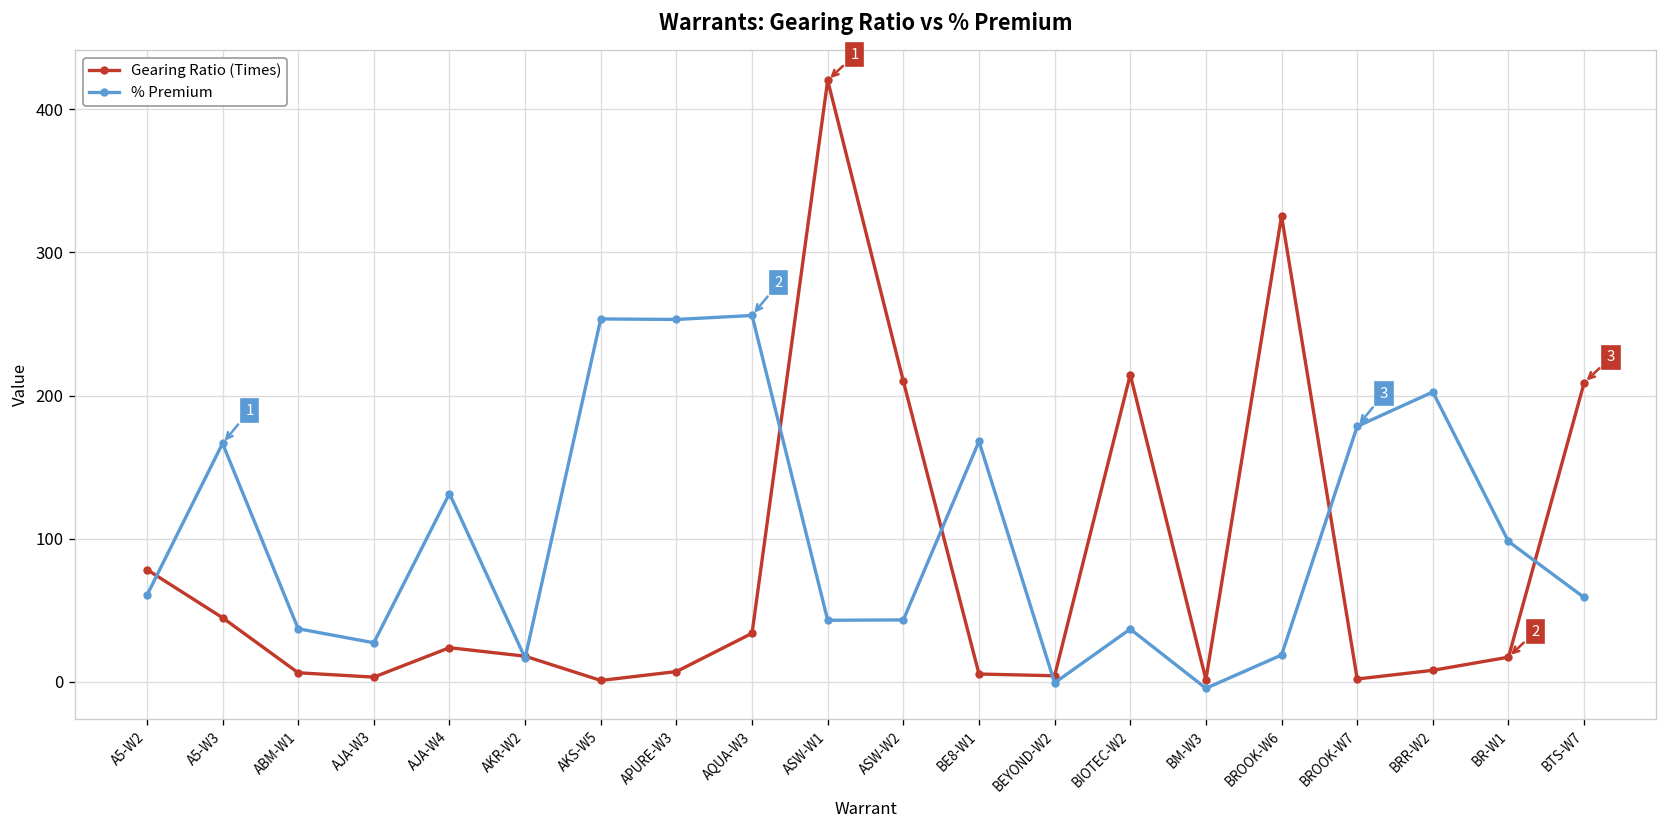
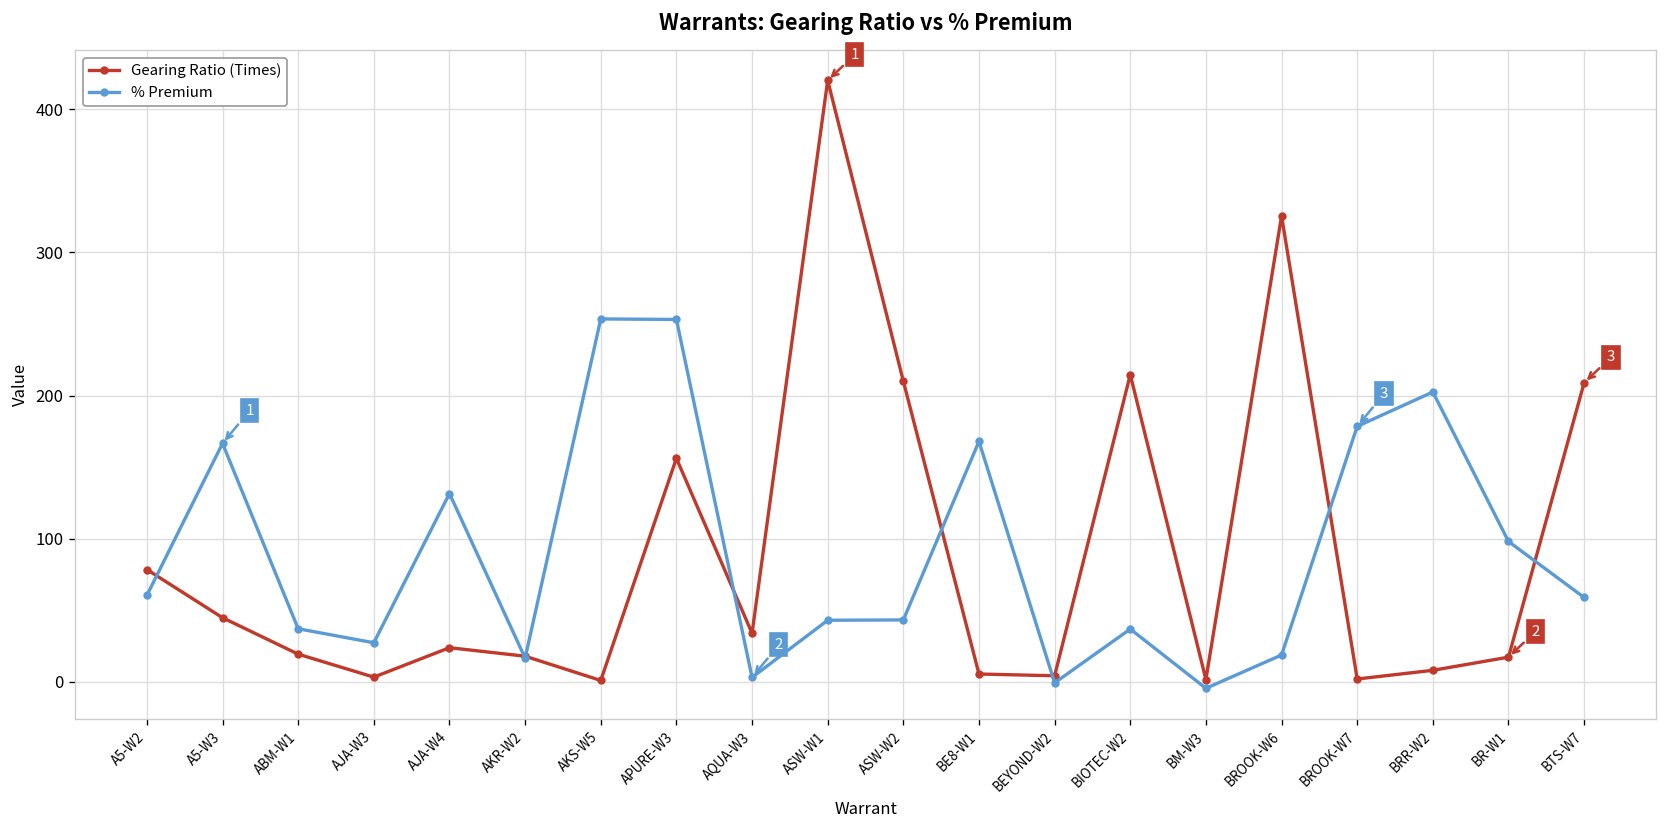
Gearing Ratio (Times), ABM-W1: 6 -> 19
Gearing Ratio (Times), APURE-W3: 7 -> 156
% Premium, AQUA-W3: 256 -> 3
